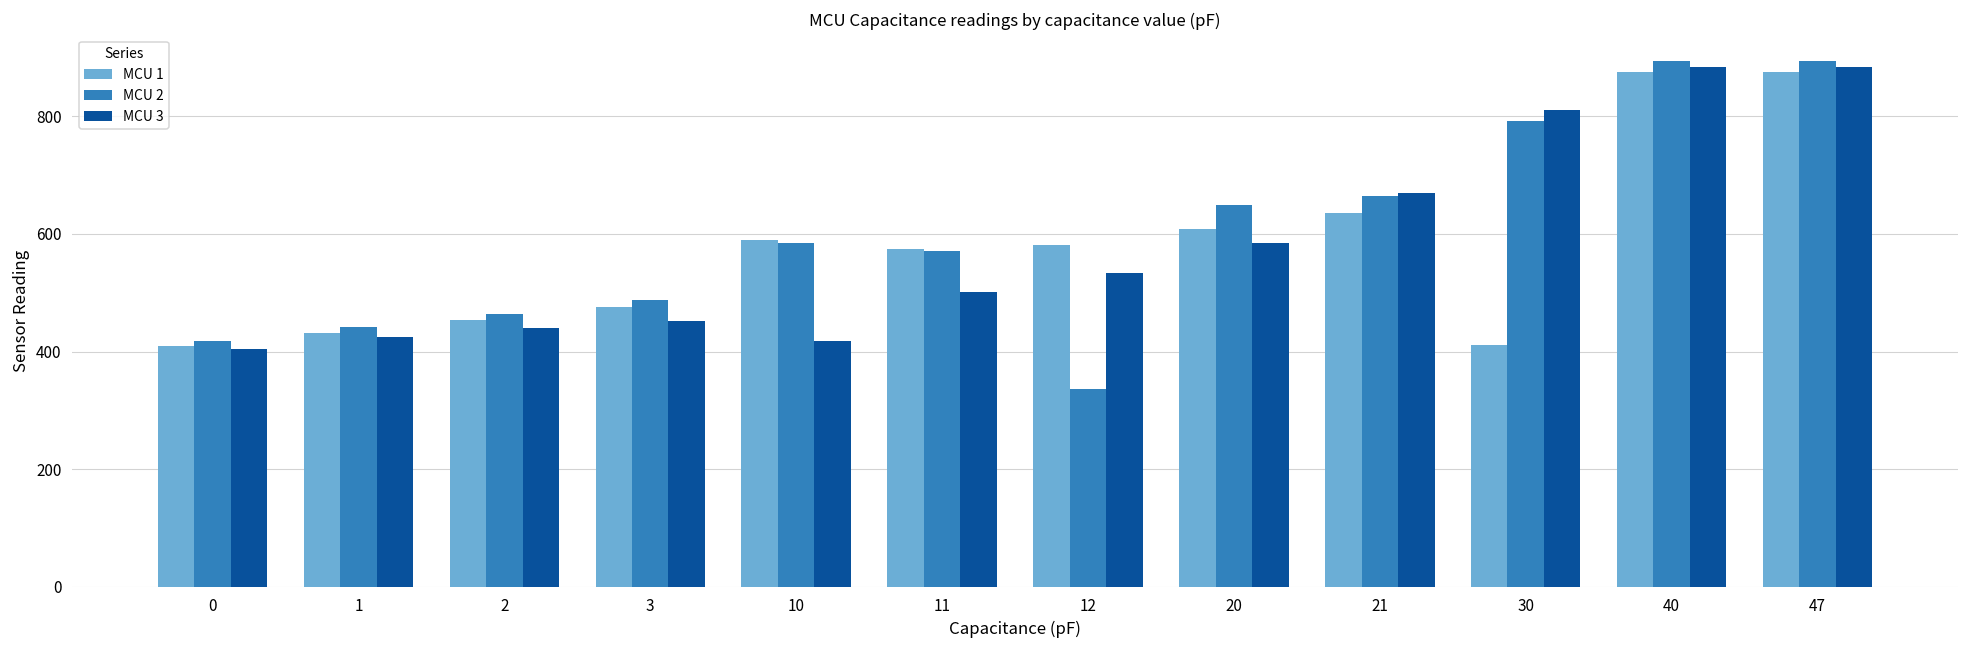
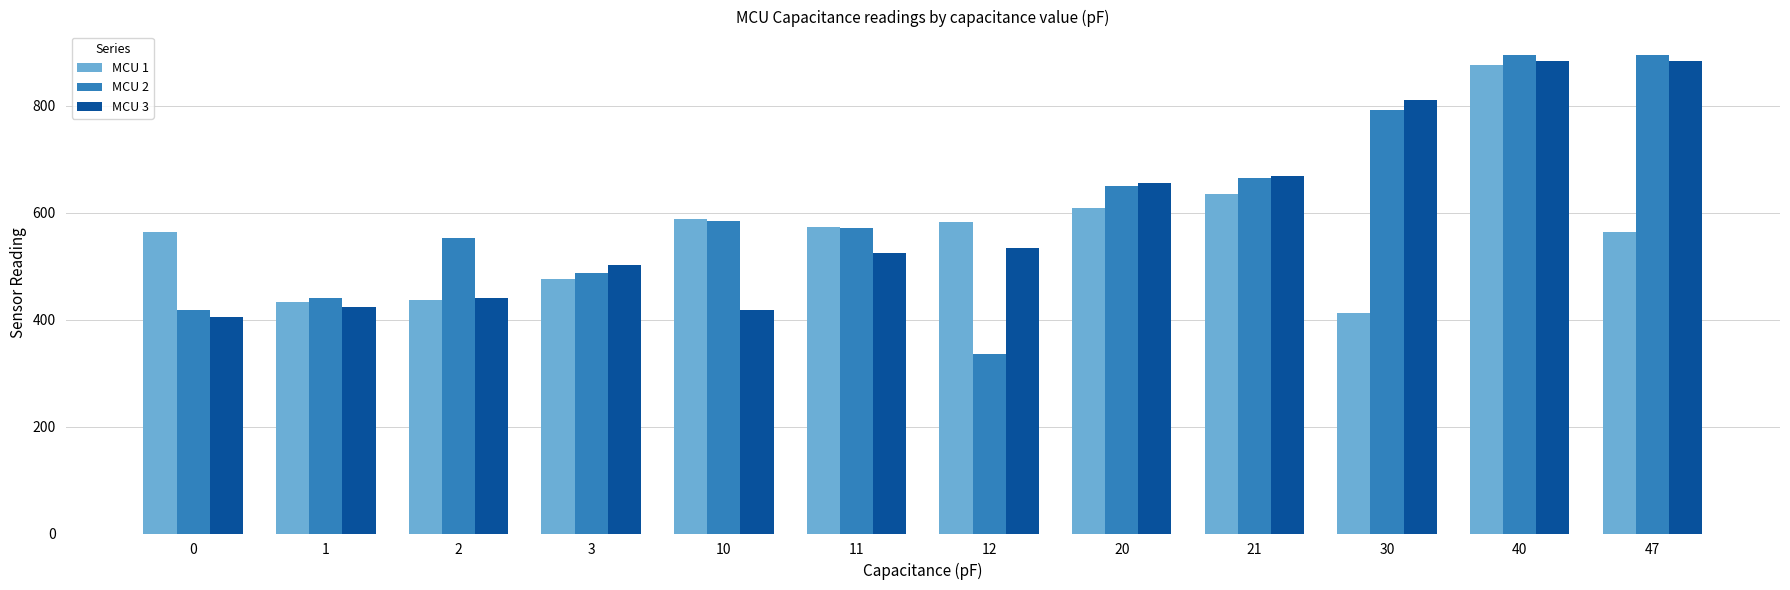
MCU 1, 0: 410 -> 560
MCU 1, 2: 450 -> 440
MCU 2, 2: 460 -> 550
MCU 3, 3: 450 -> 500
MCU 3, 11: 500 -> 520
MCU 3, 20: 580 -> 660
MCU 1, 47: 880 -> 560
